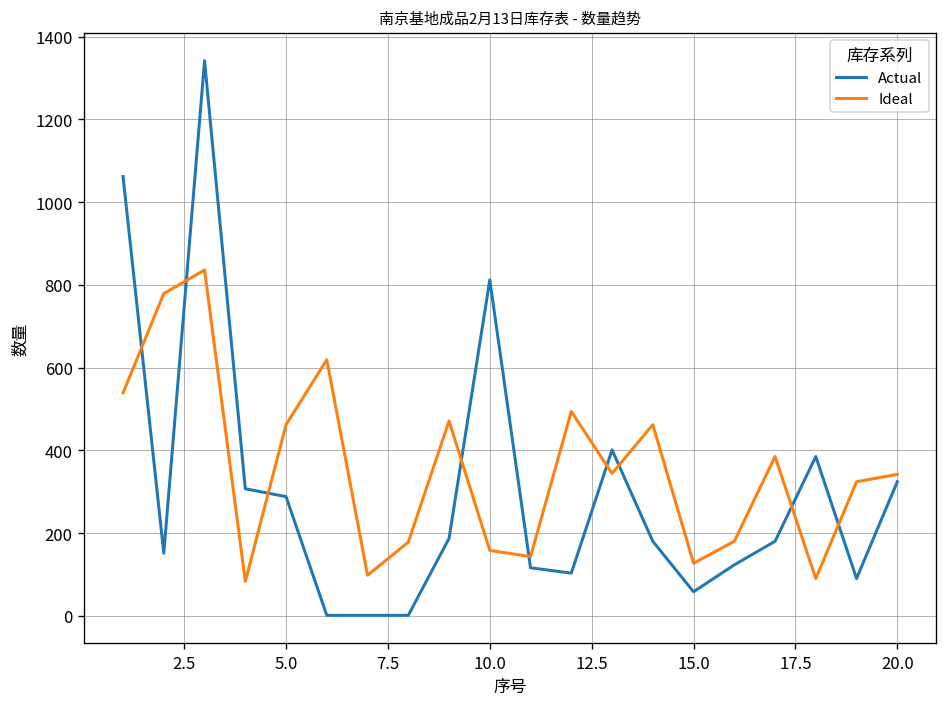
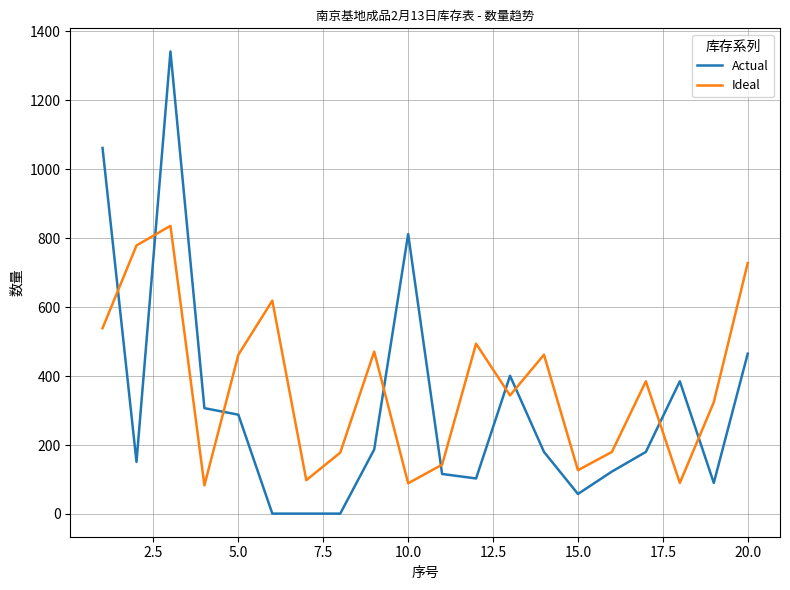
Ideal, 10.0: 160 -> 90
Actual, 20.0: 320 -> 470
Ideal, 20.0: 340 -> 730
